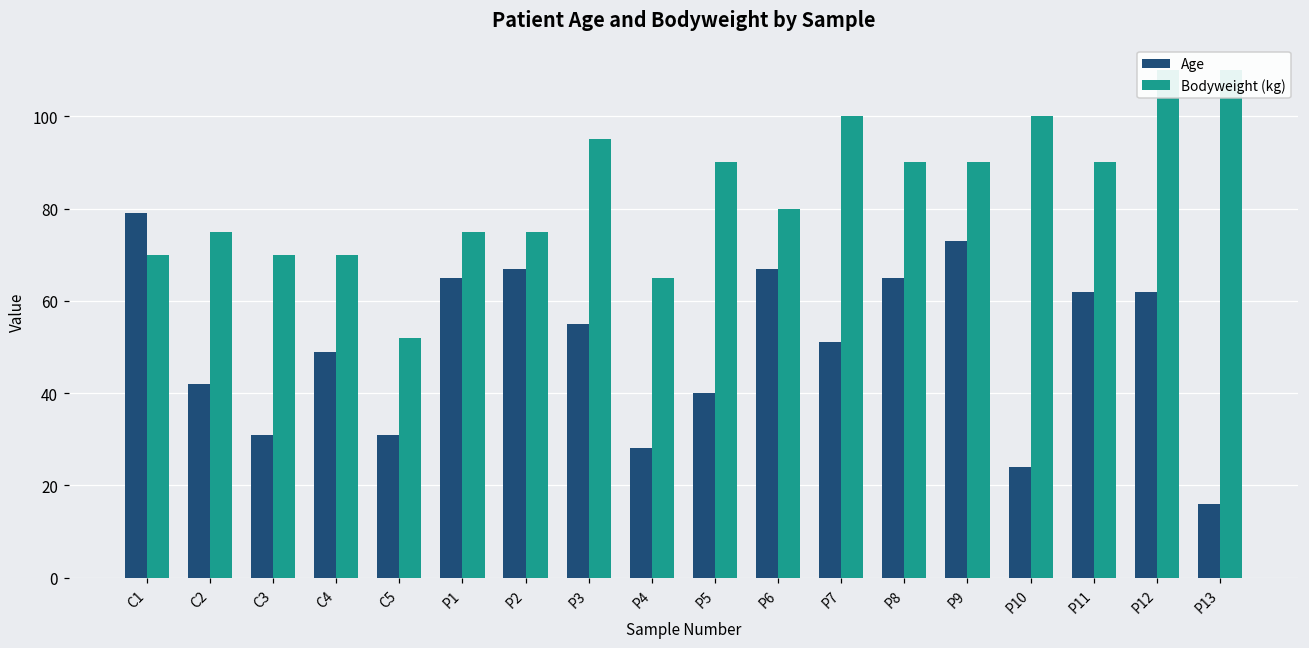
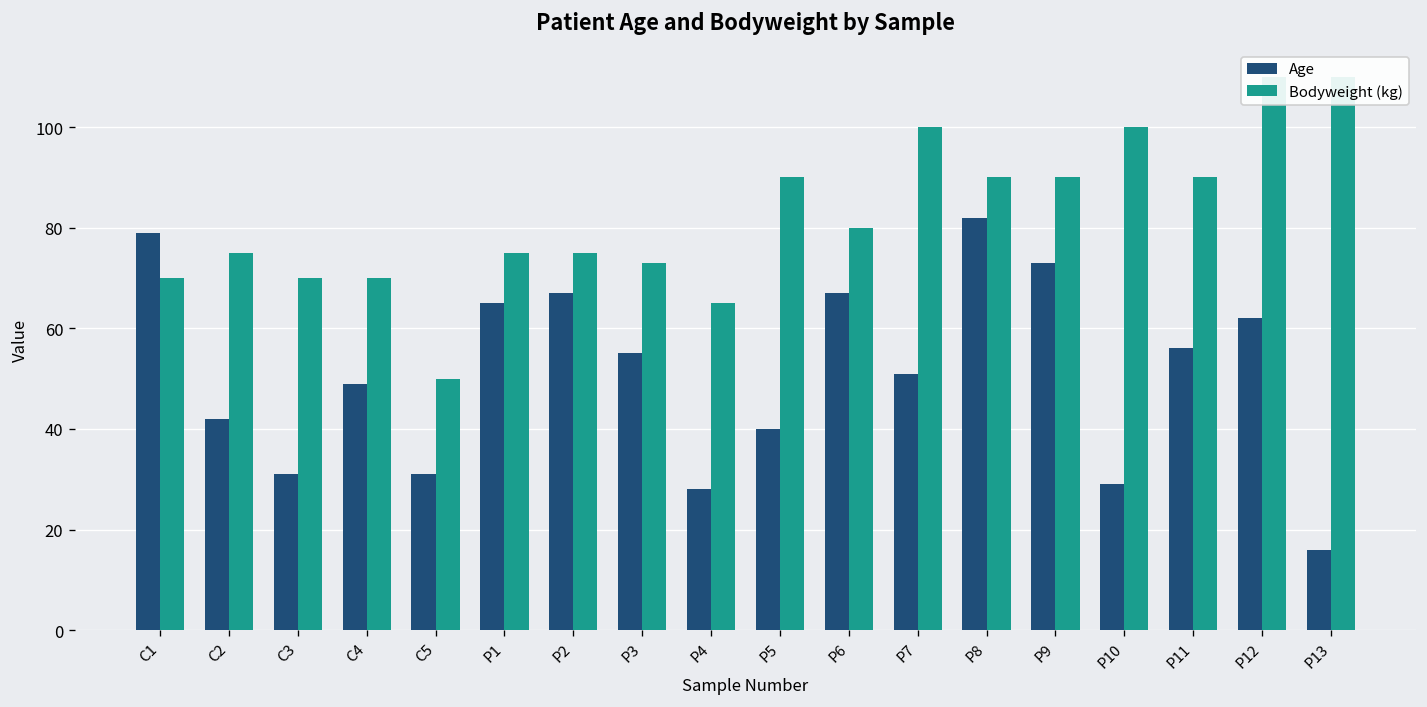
Bodyweight (kg), C5: 52 -> 50
Bodyweight (kg), P3: 95 -> 73
Age, P8: 65 -> 82
Age, P10: 24 -> 29
Age, P11: 62 -> 56
